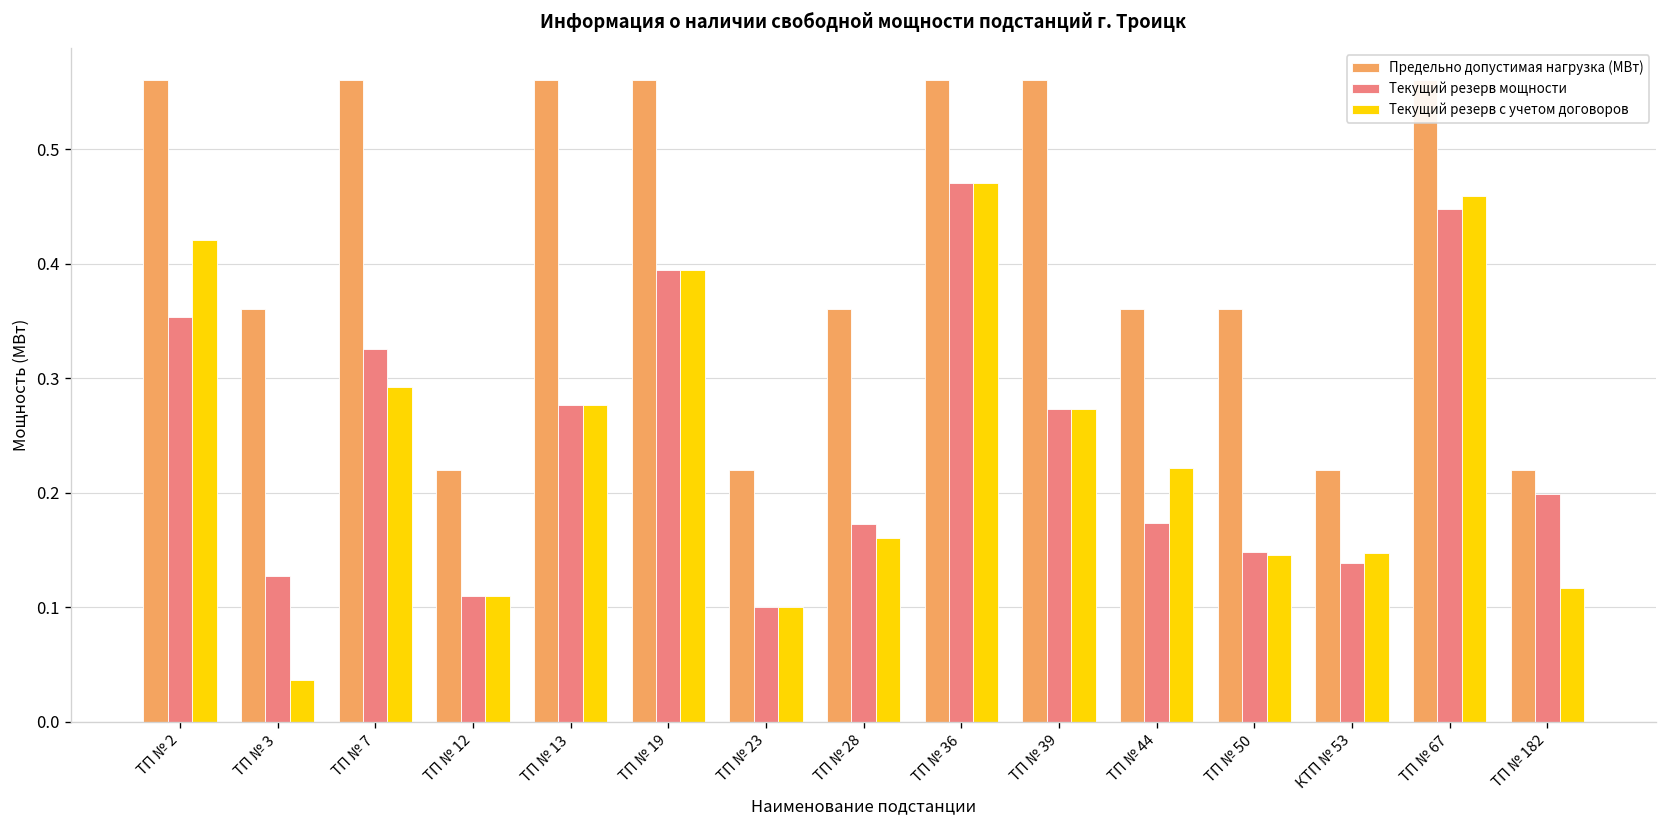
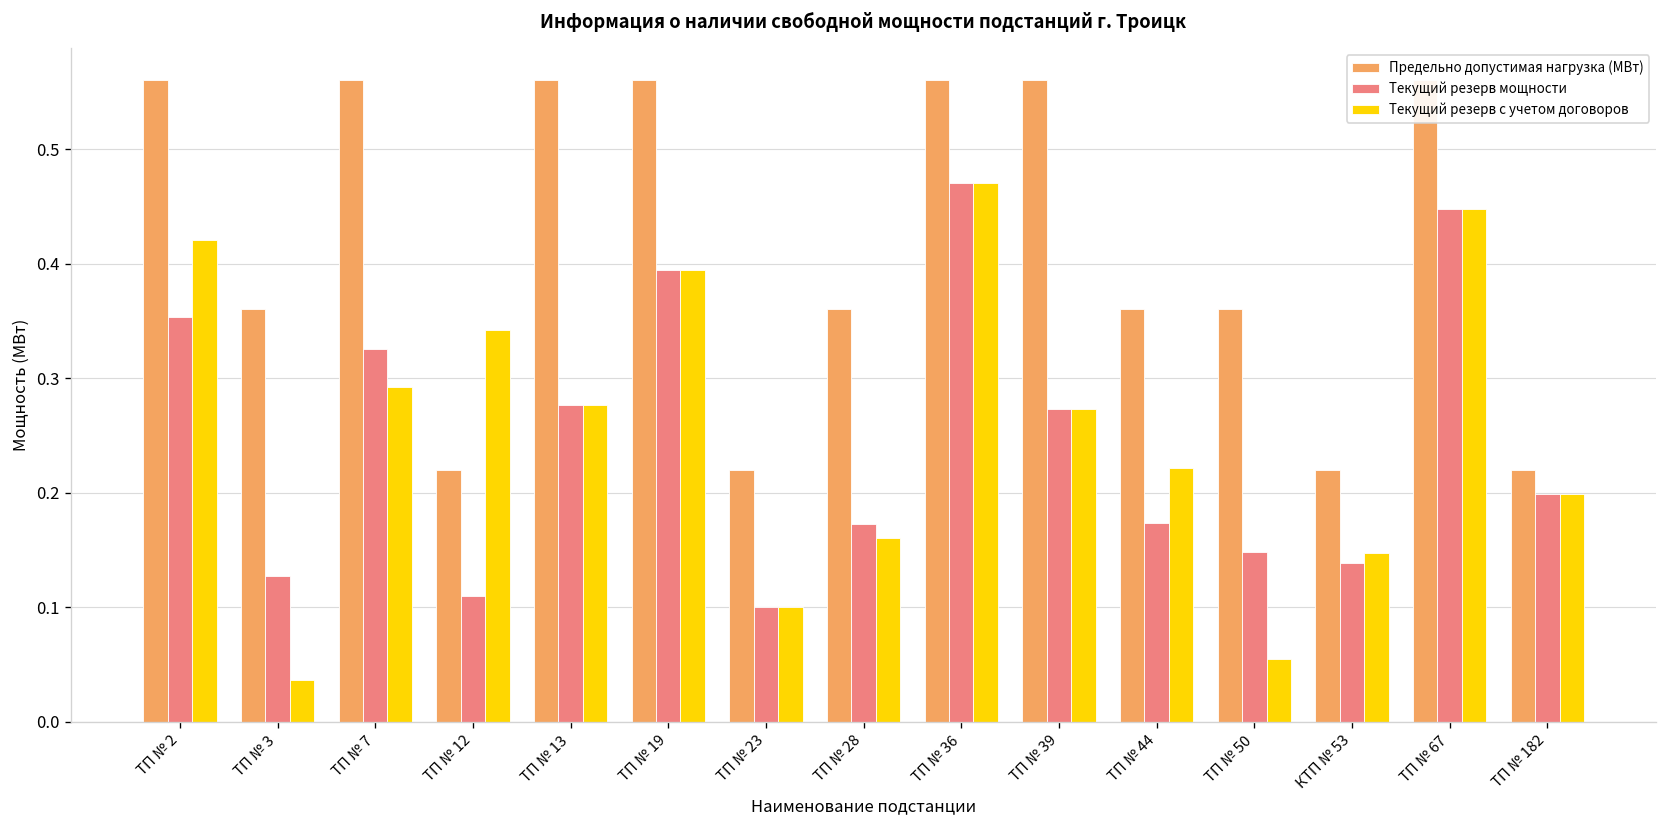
Текущий резерв с учетом договоров, ТП № 12: 0.11 -> 0.34
Текущий резерв с учетом договоров, ТП № 50: 0.15 -> 0.06
Текущий резерв с учетом договоров, ТП № 67: 0.46 -> 0.45
Текущий резерв с учетом договоров, ТП № 182: 0.12 -> 0.20
